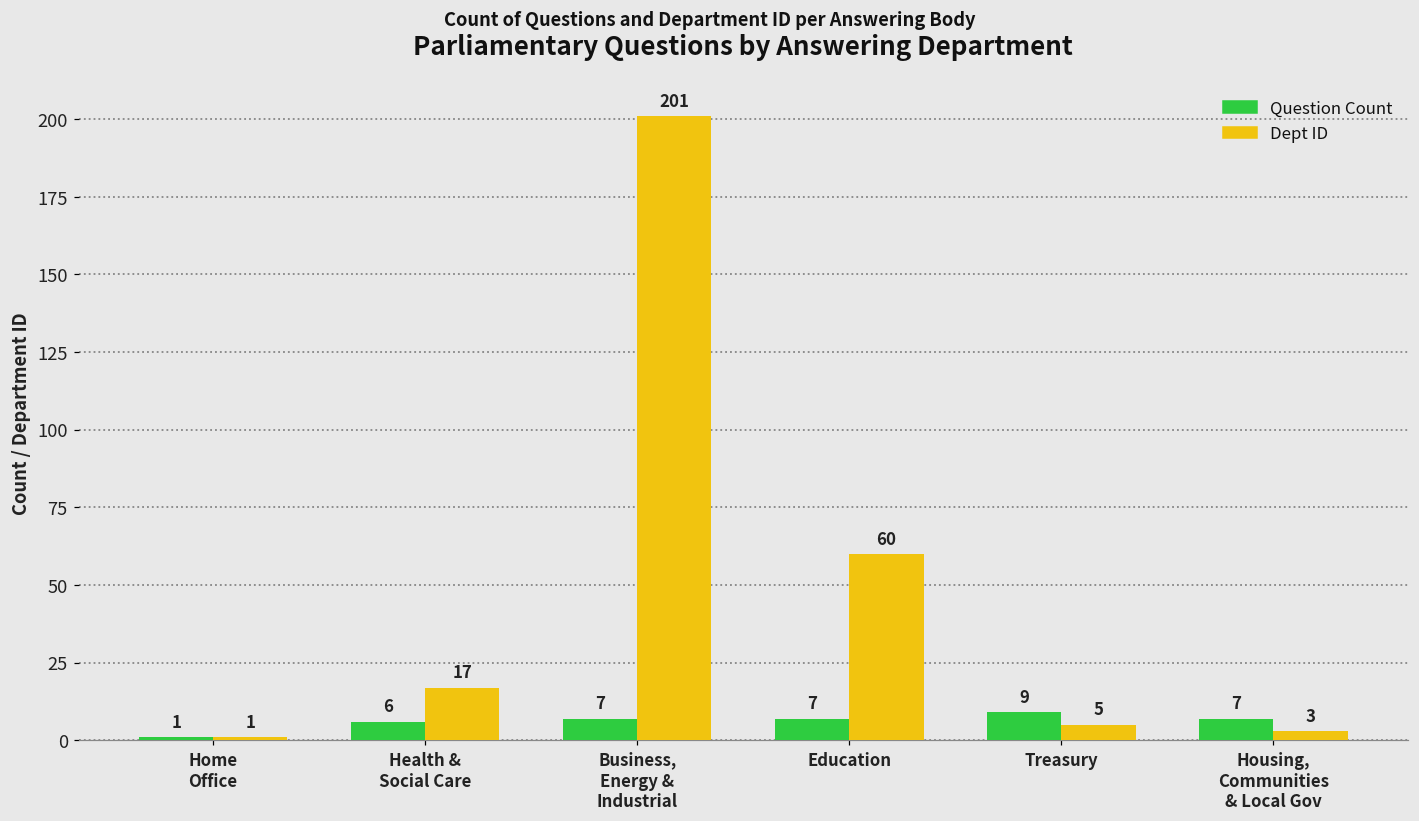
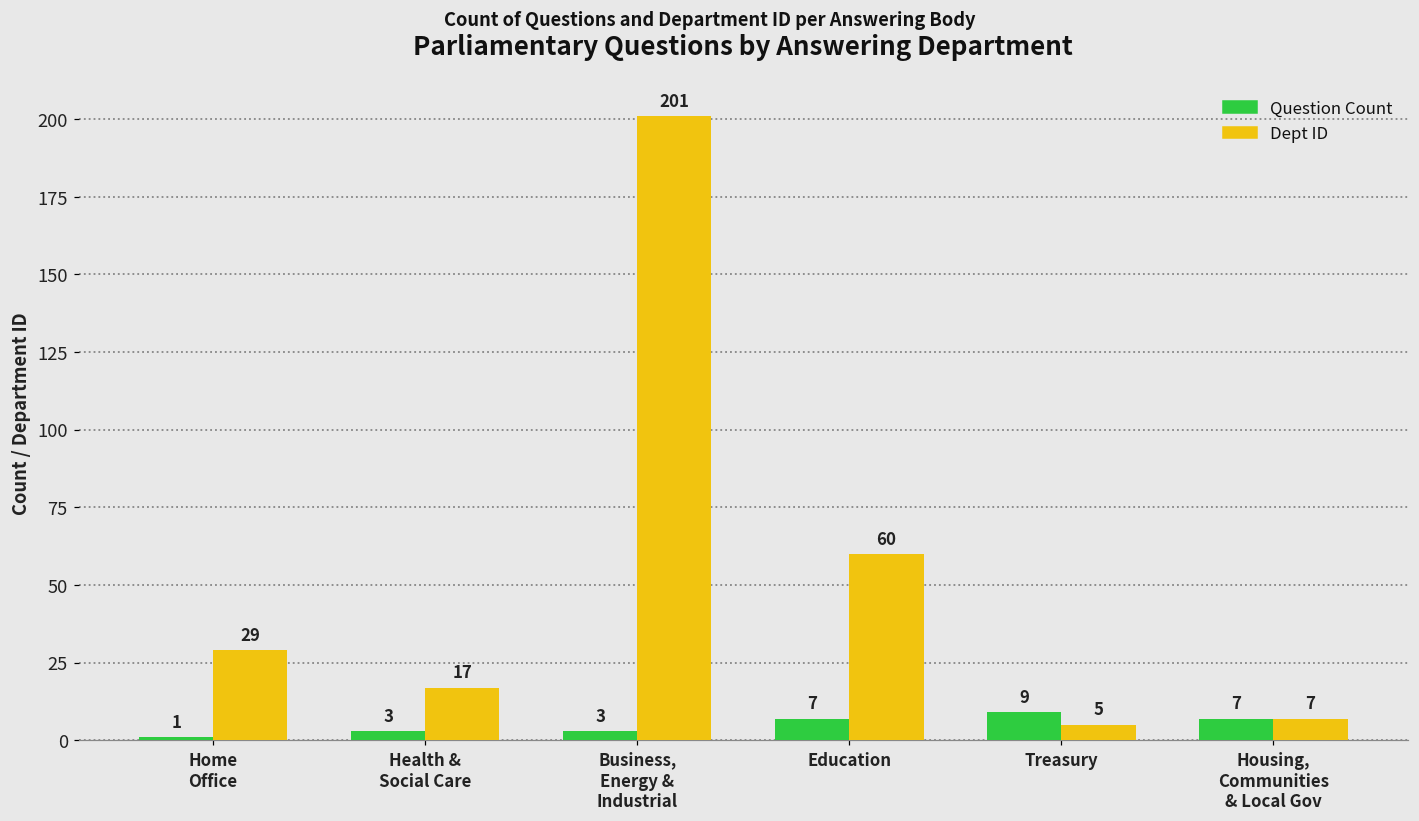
Dept ID, Home Office: 1 -> 29
Question Count, Health & Social Care: 6 -> 3
Question Count, Business, Energy & Industrial: 7 -> 3
Dept ID, Housing, Communities & Local Gov: 3 -> 7
